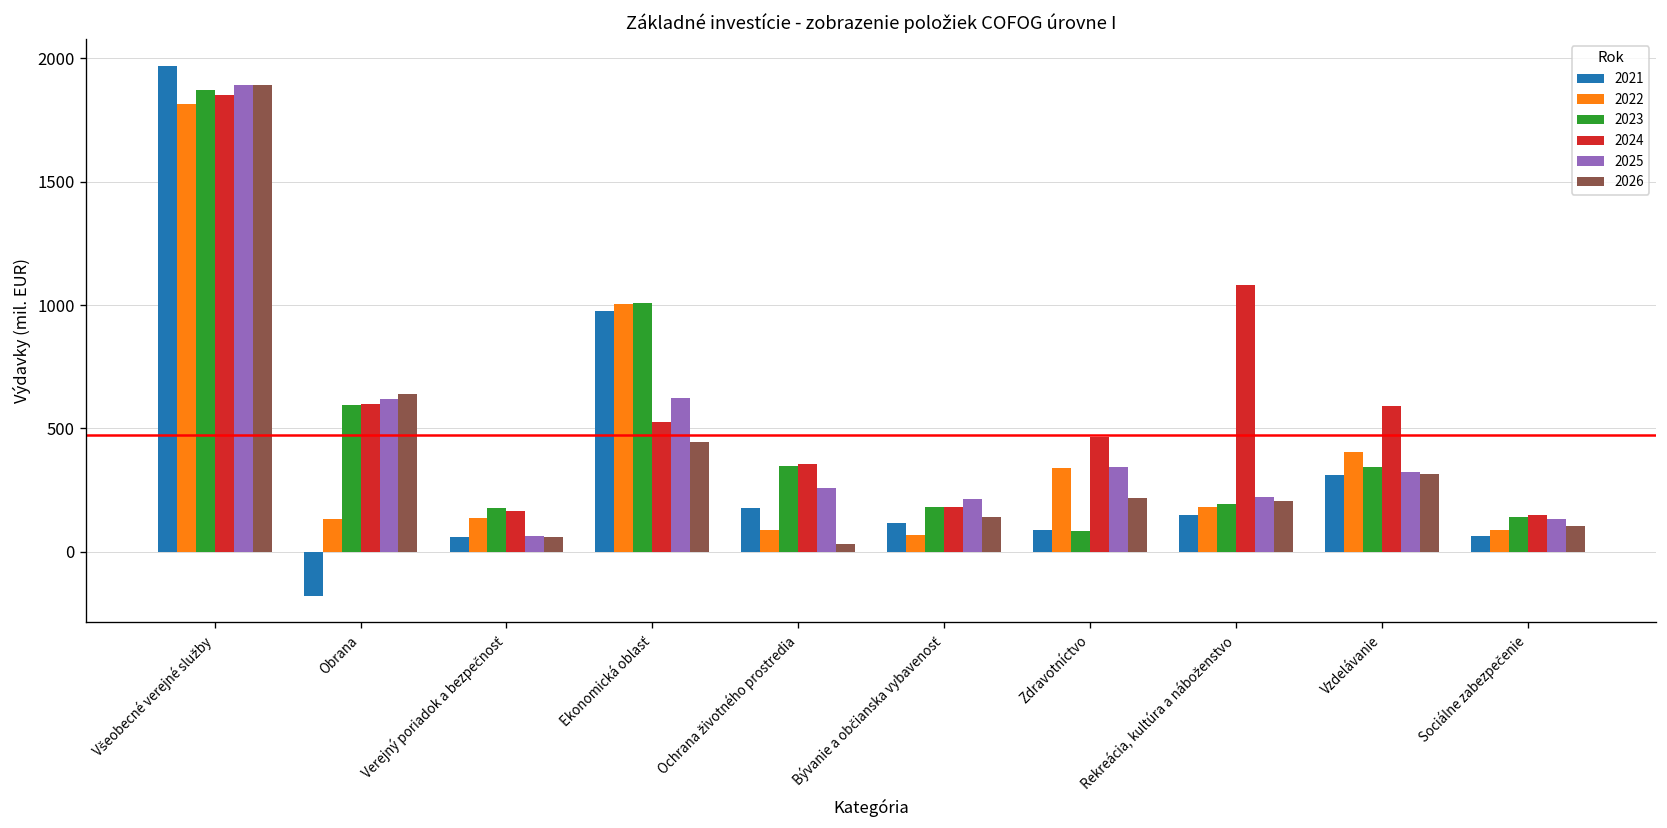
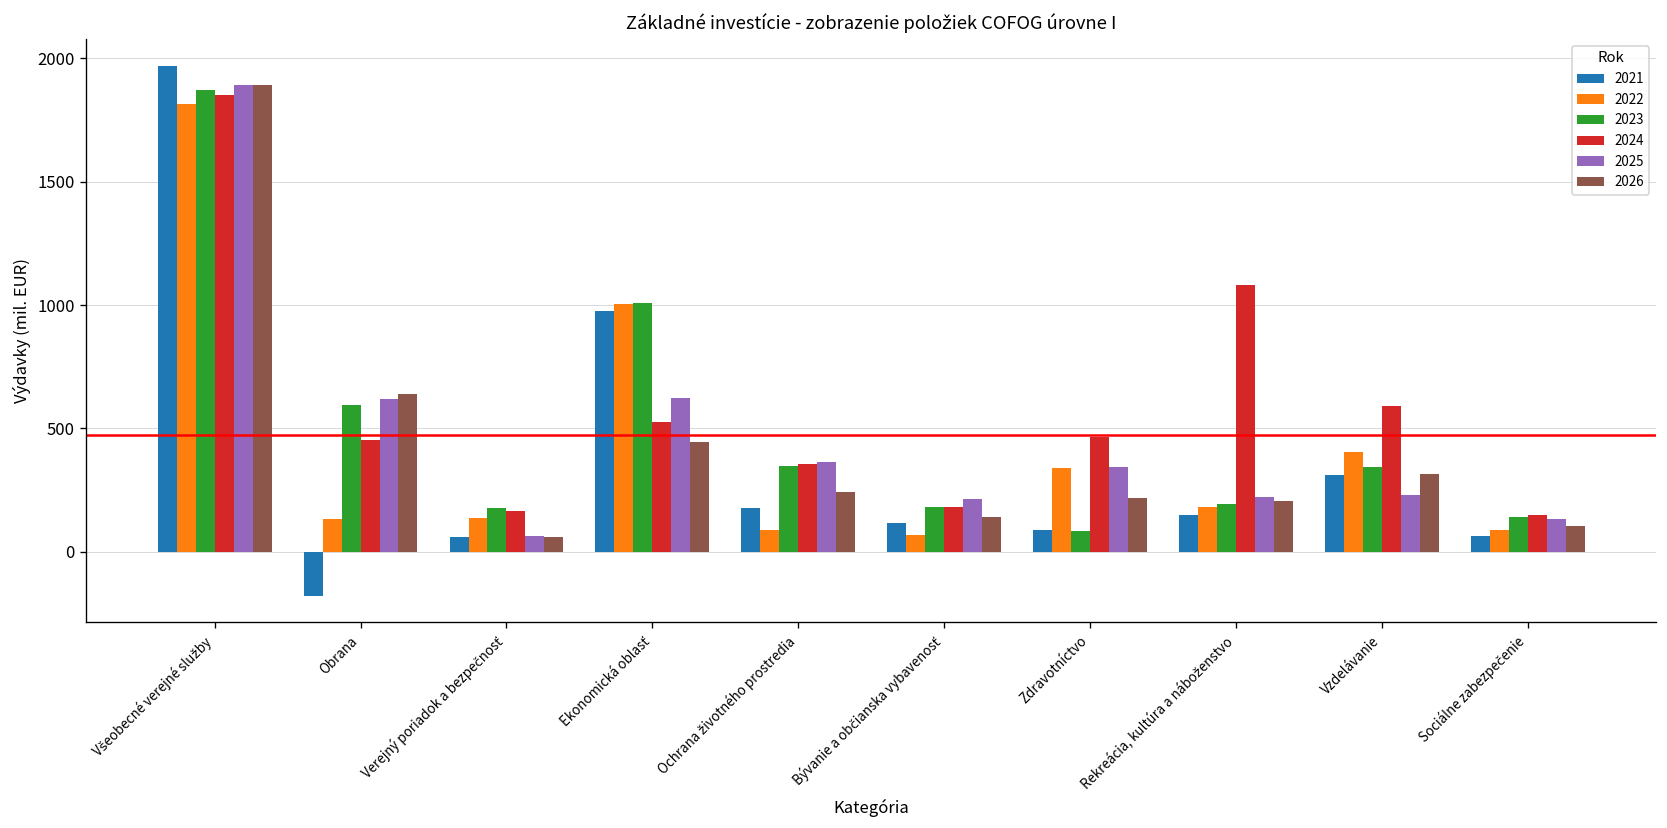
2024, Obrana: 600 -> 450
2025, Ochrana životného prostredia: 260 -> 360
2026, Ochrana životného prostredia: 30 -> 240
2025, Vzdelávanie: 320 -> 230
